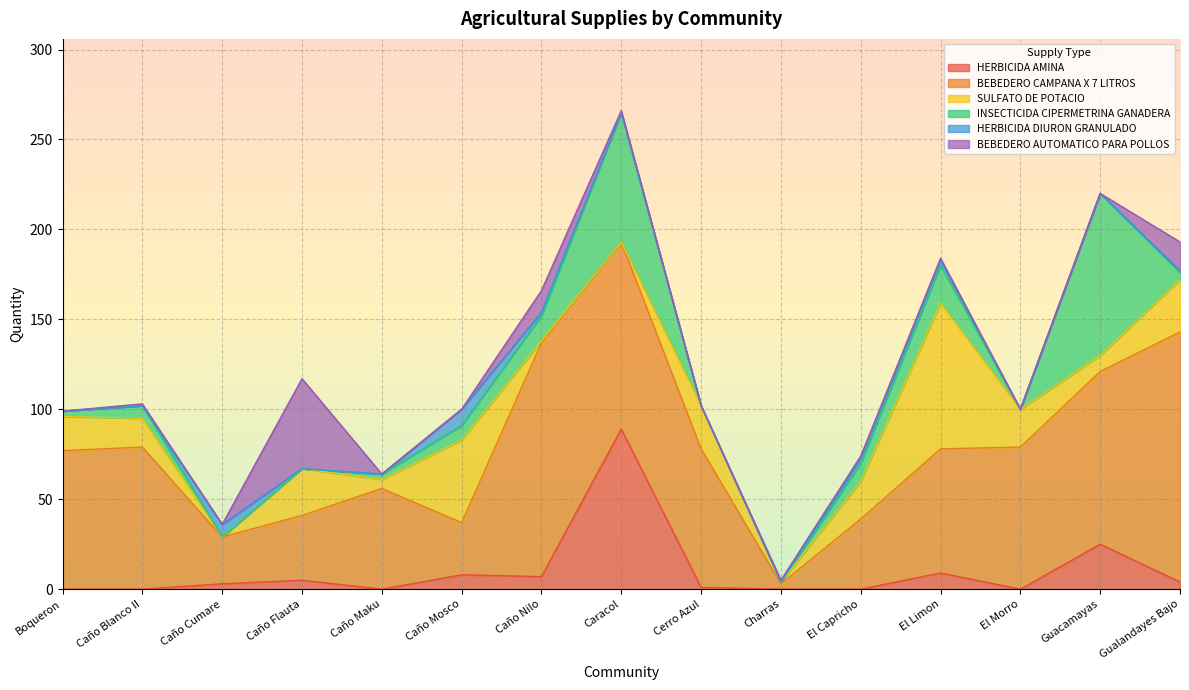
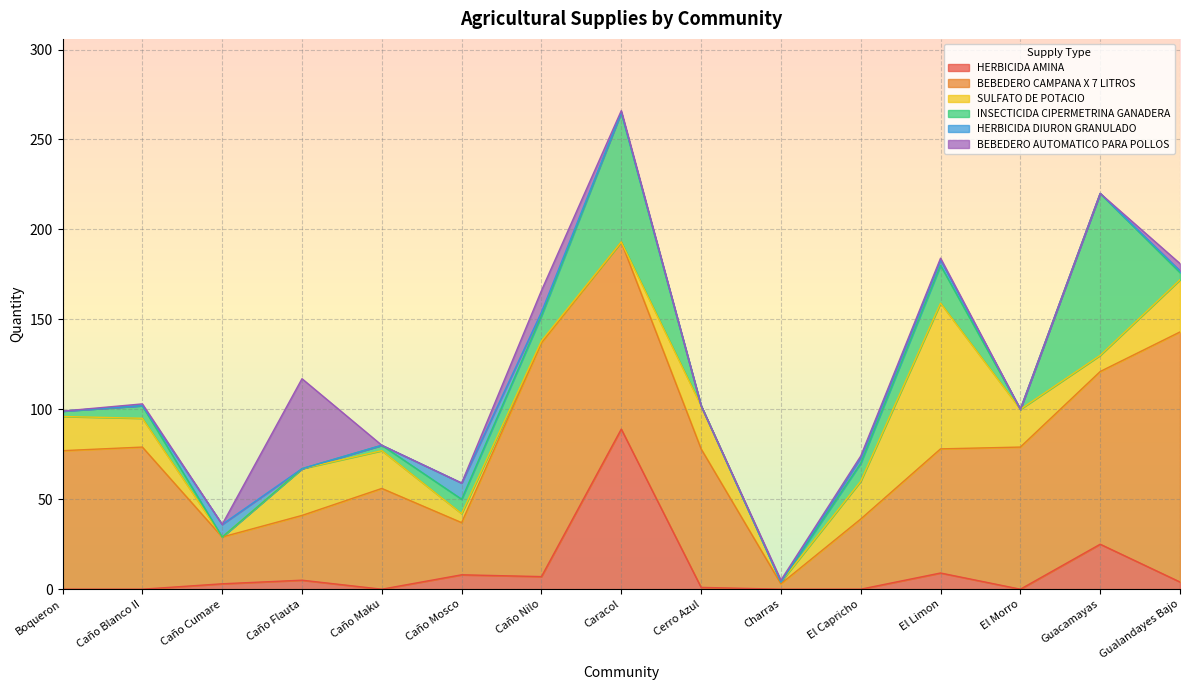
SULFATO DE POTACIO, Caño Maku: 5 -> 21
SULFATO DE POTACIO, Caño Mosco: 46 -> 5
BEBEDERO AUTOMATICO PARA POLLOS, Gualandayes Bajo: 16 -> 4
